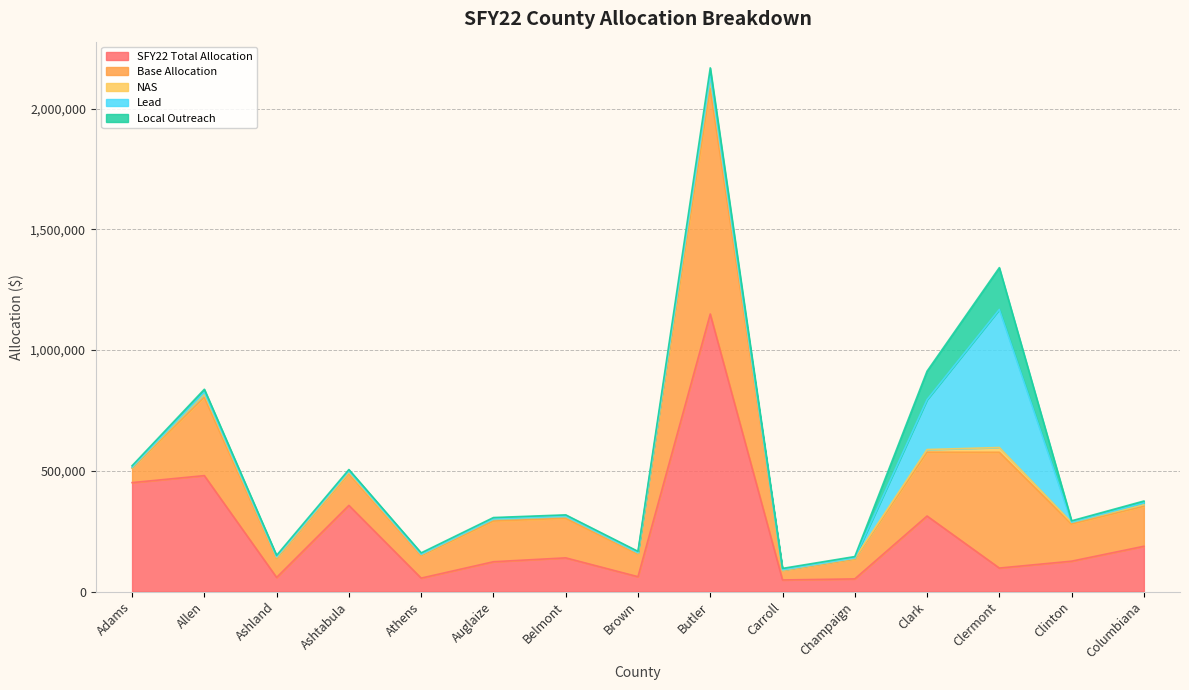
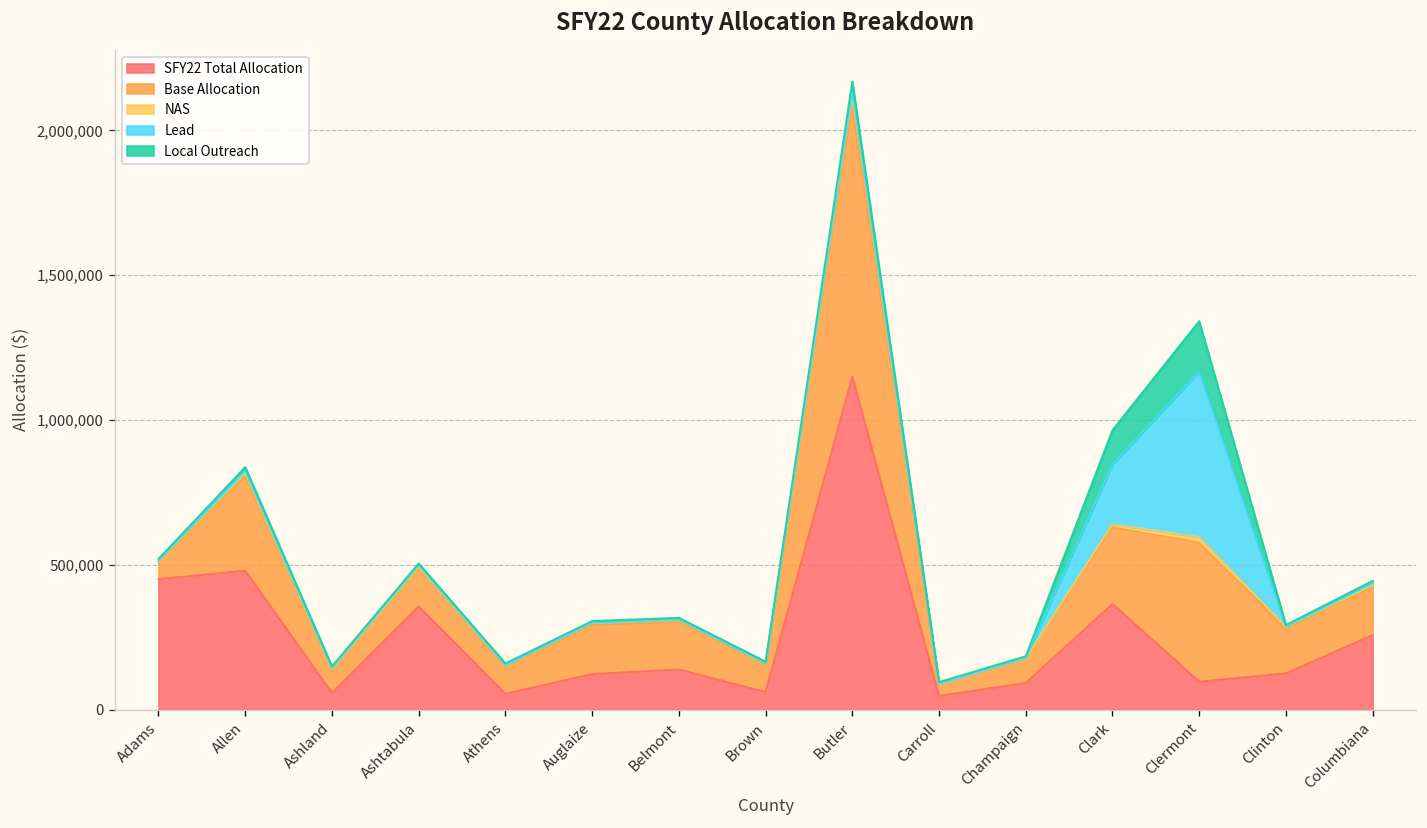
SFY22 Total Allocation, Champaign: 50,000 -> 90,000
SFY22 Total Allocation, Clark: 310,000 -> 370,000
SFY22 Total Allocation, Columbiana: 190,000 -> 260,000
